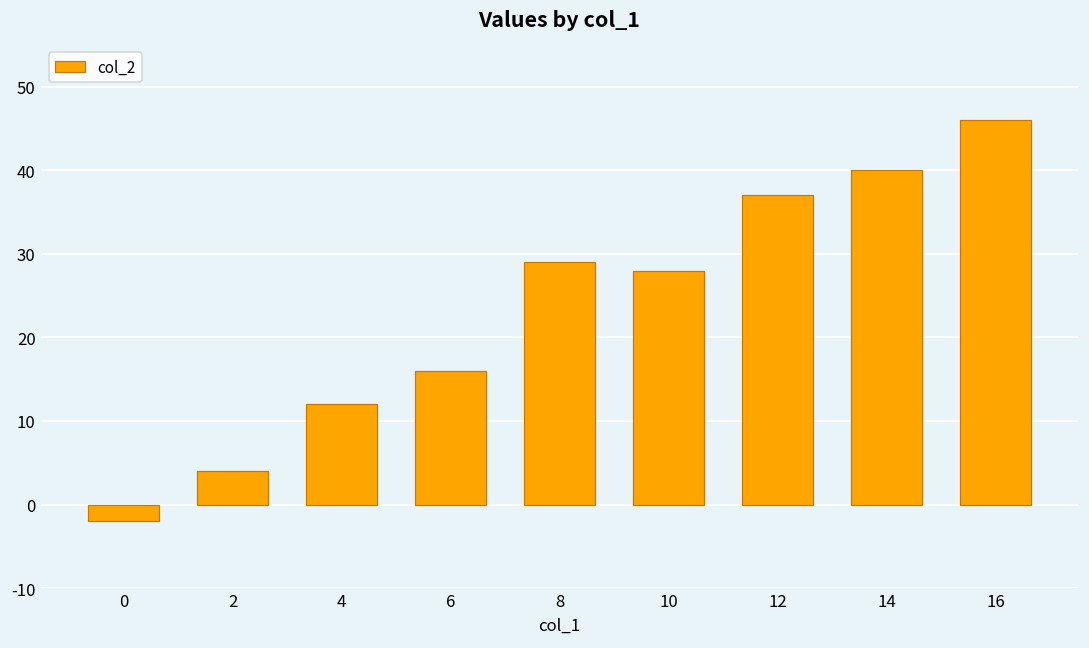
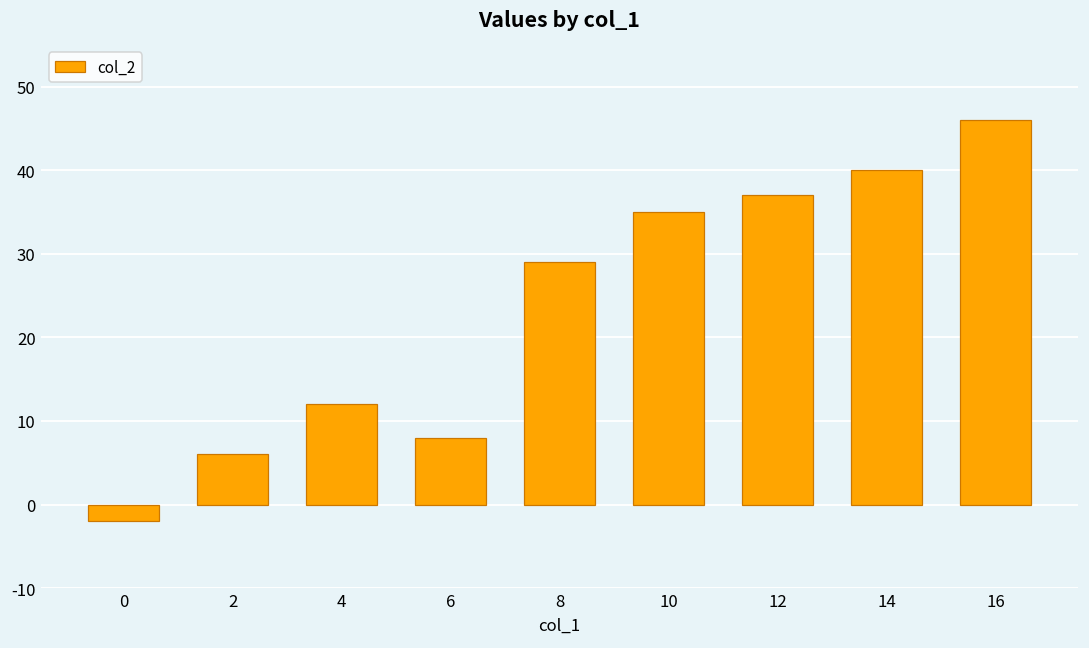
2: 4 -> 6
6: 16 -> 8
10: 28 -> 35
